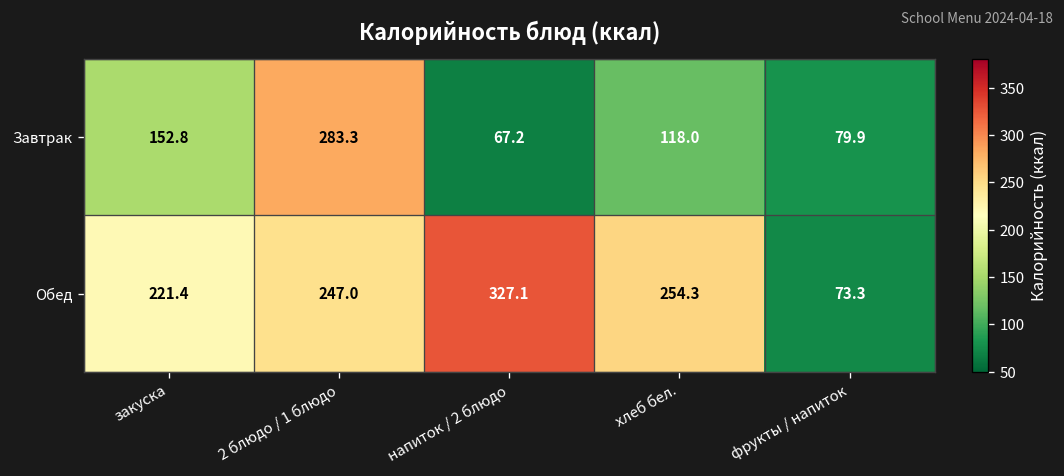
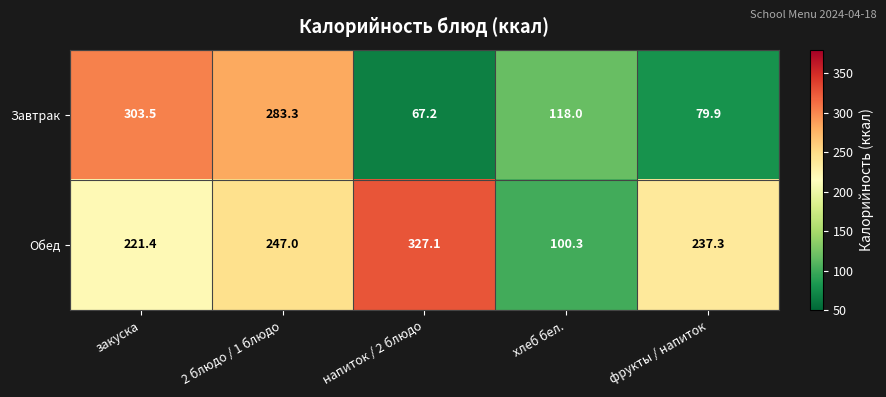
Завтрак, закуска: 152.8 -> 303.5
Обед, хлеб бел.: 254.3 -> 100.3
Обед, фрукты / напиток: 73.3 -> 237.3
